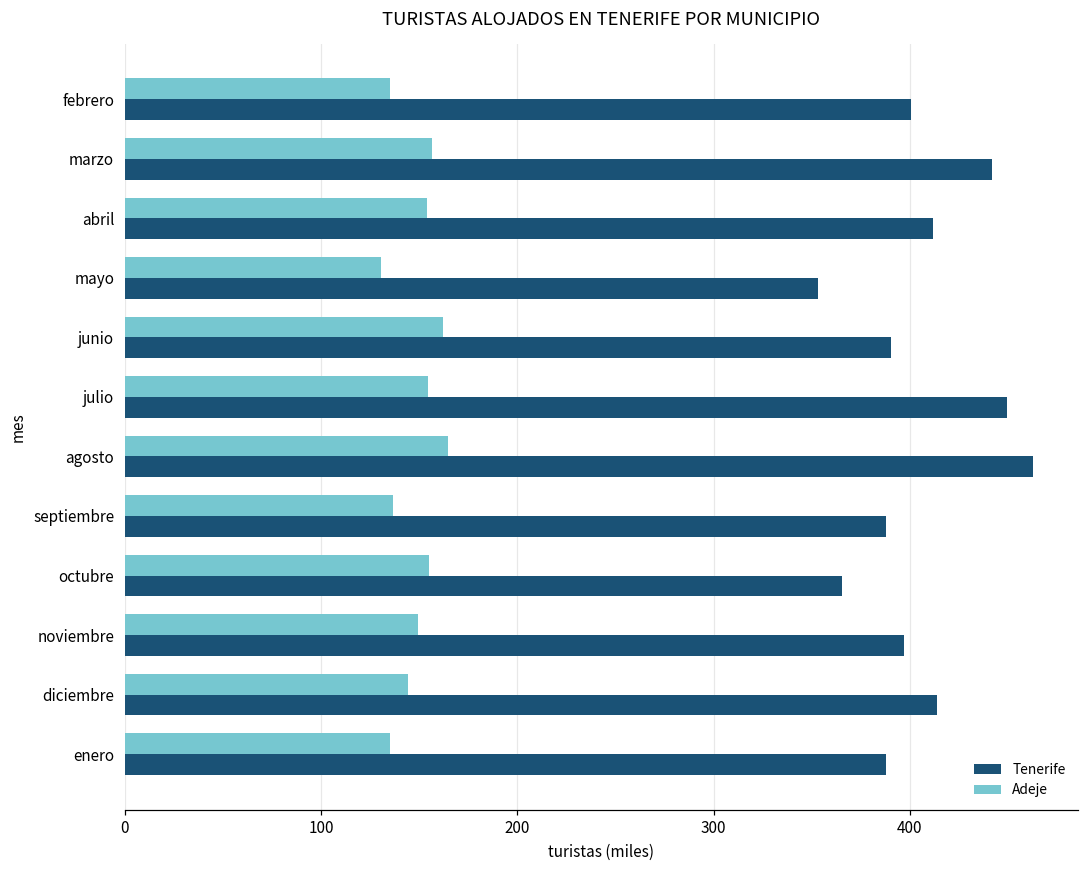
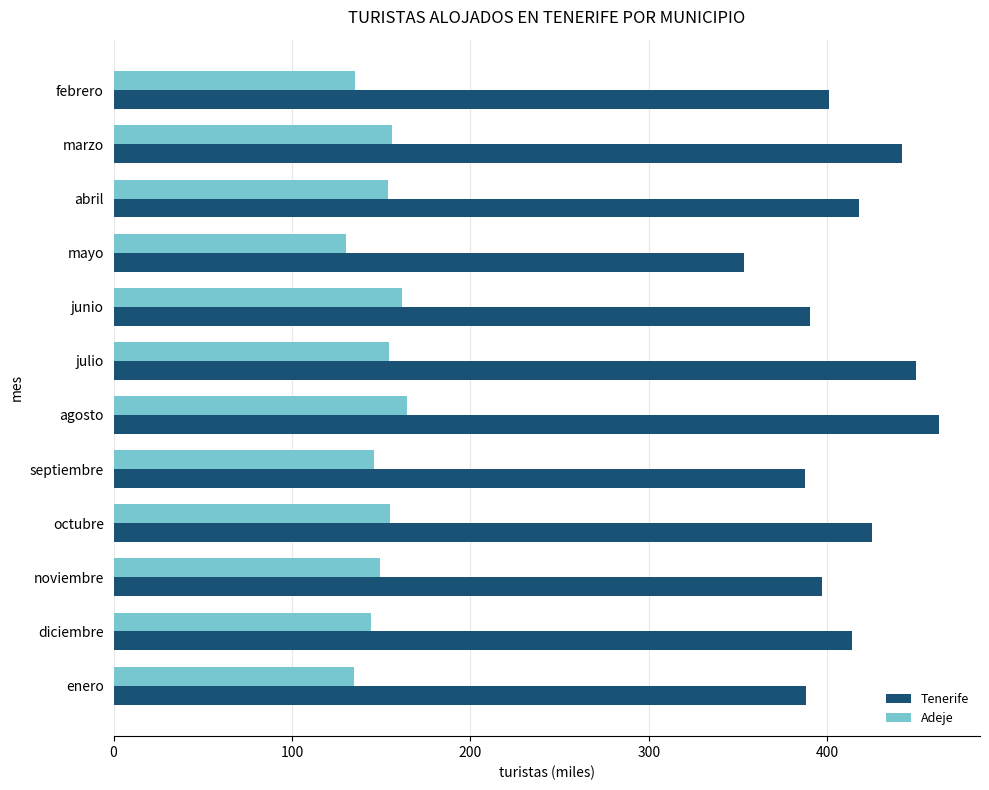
Tenerife, abril: 412 -> 418
Adeje, septiembre: 137 -> 146
Tenerife, octubre: 366 -> 425
